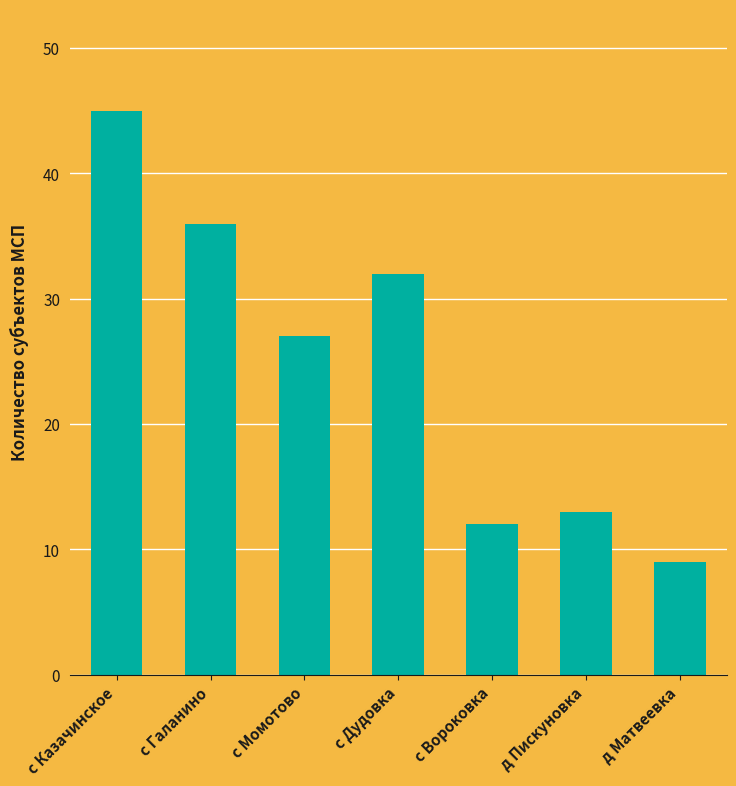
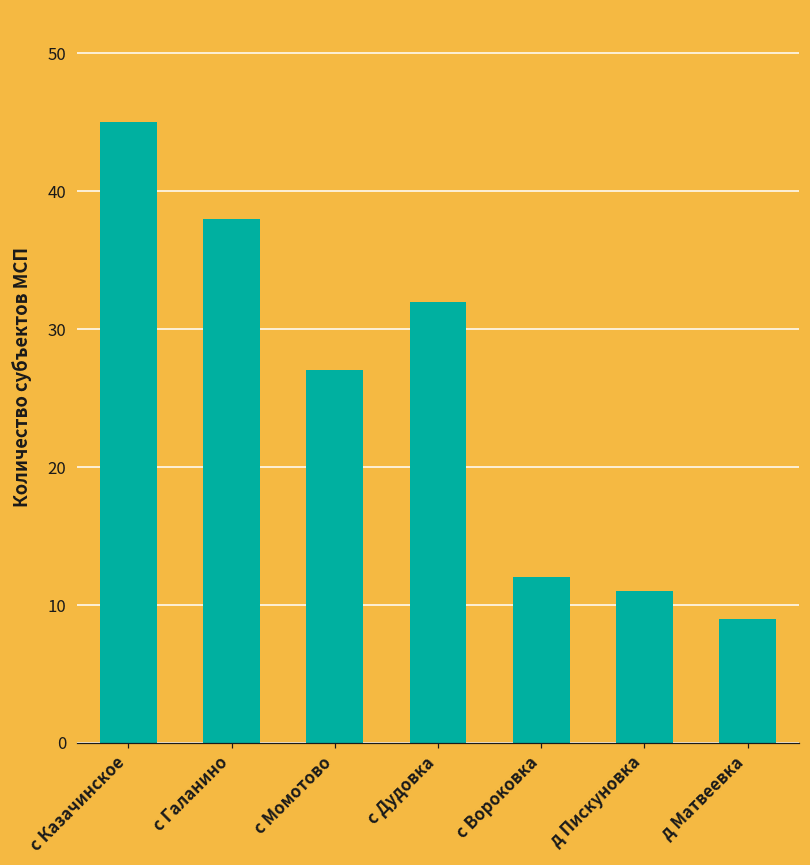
с Галанино: 36 -> 38
д Пискуновка: 13 -> 11
